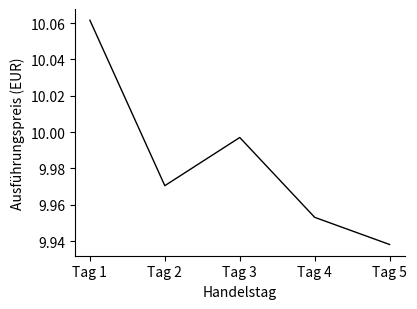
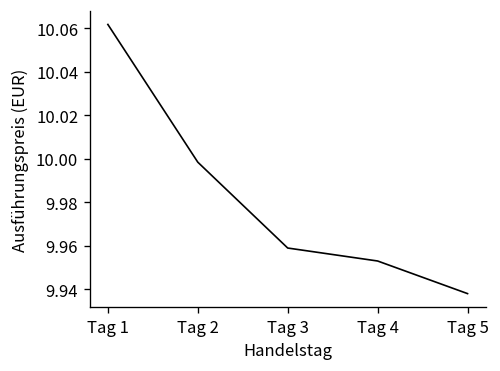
Tag 2: 9.970 -> 9.998
Tag 3: 9.997 -> 9.959
